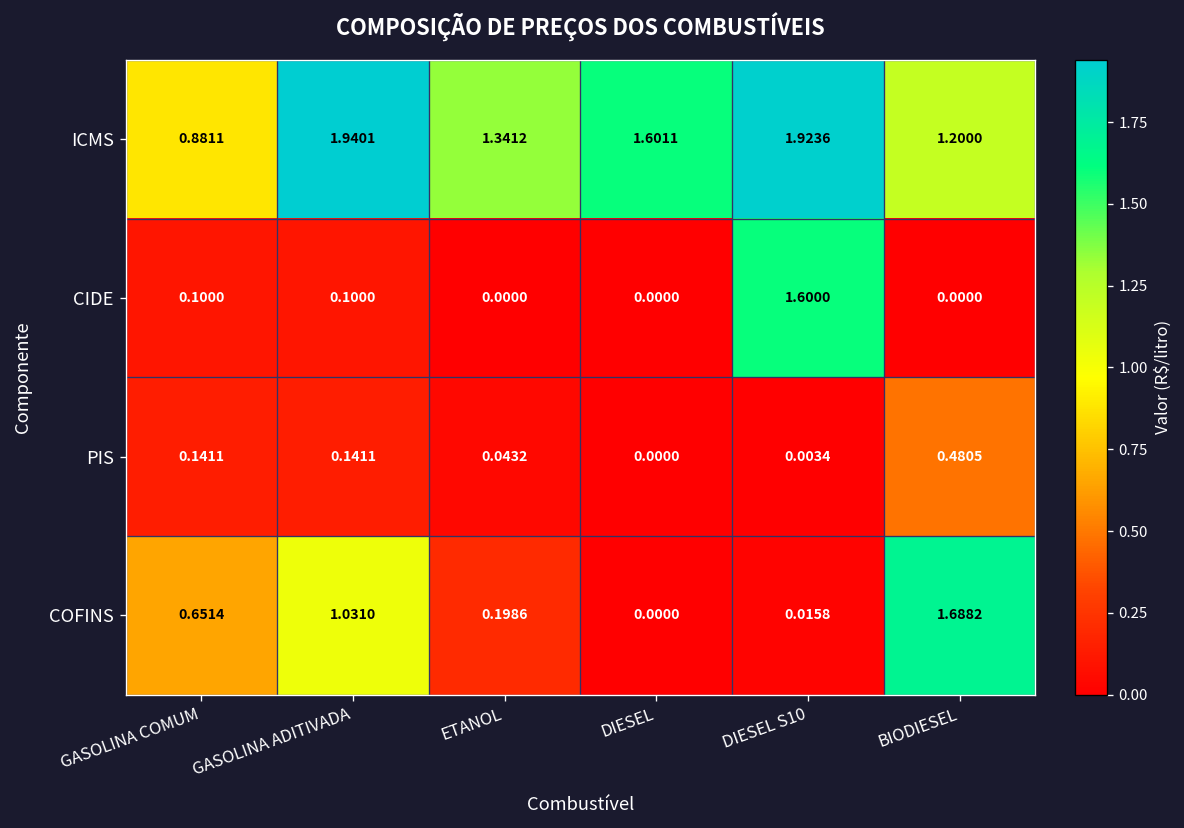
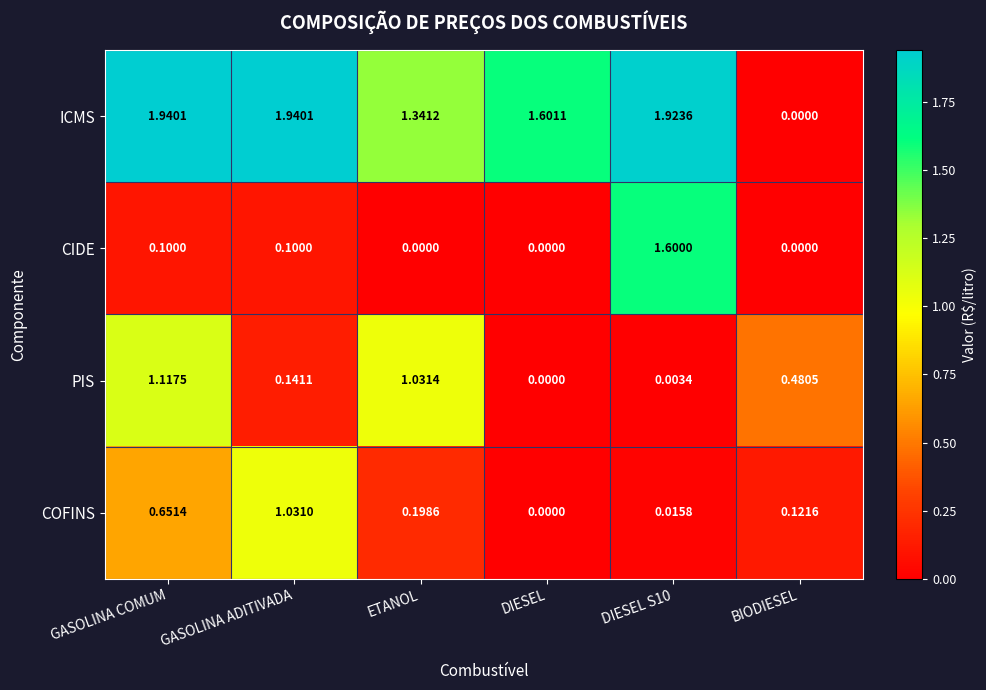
ICMS, GASOLINA COMUM: 0.8811 -> 1.9401
ICMS, BIODIESEL: 1.2000 -> 0.0000
PIS, GASOLINA COMUM: 0.1411 -> 1.1175
PIS, ETANOL: 0.0432 -> 1.0314
COFINS, BIODIESEL: 1.6882 -> 0.1216
